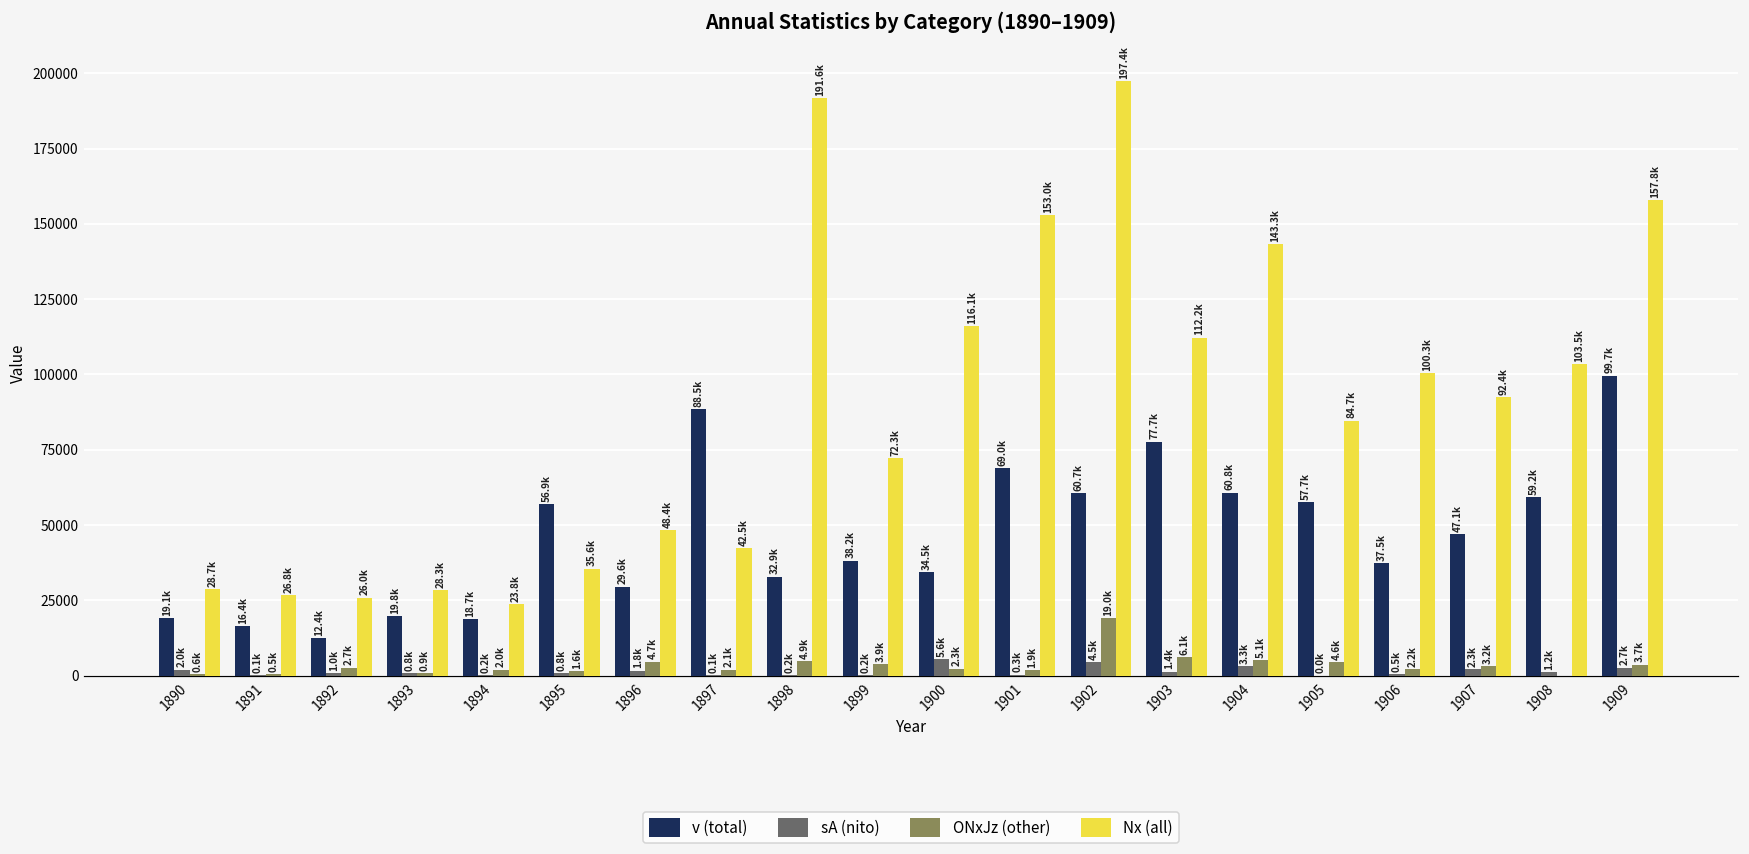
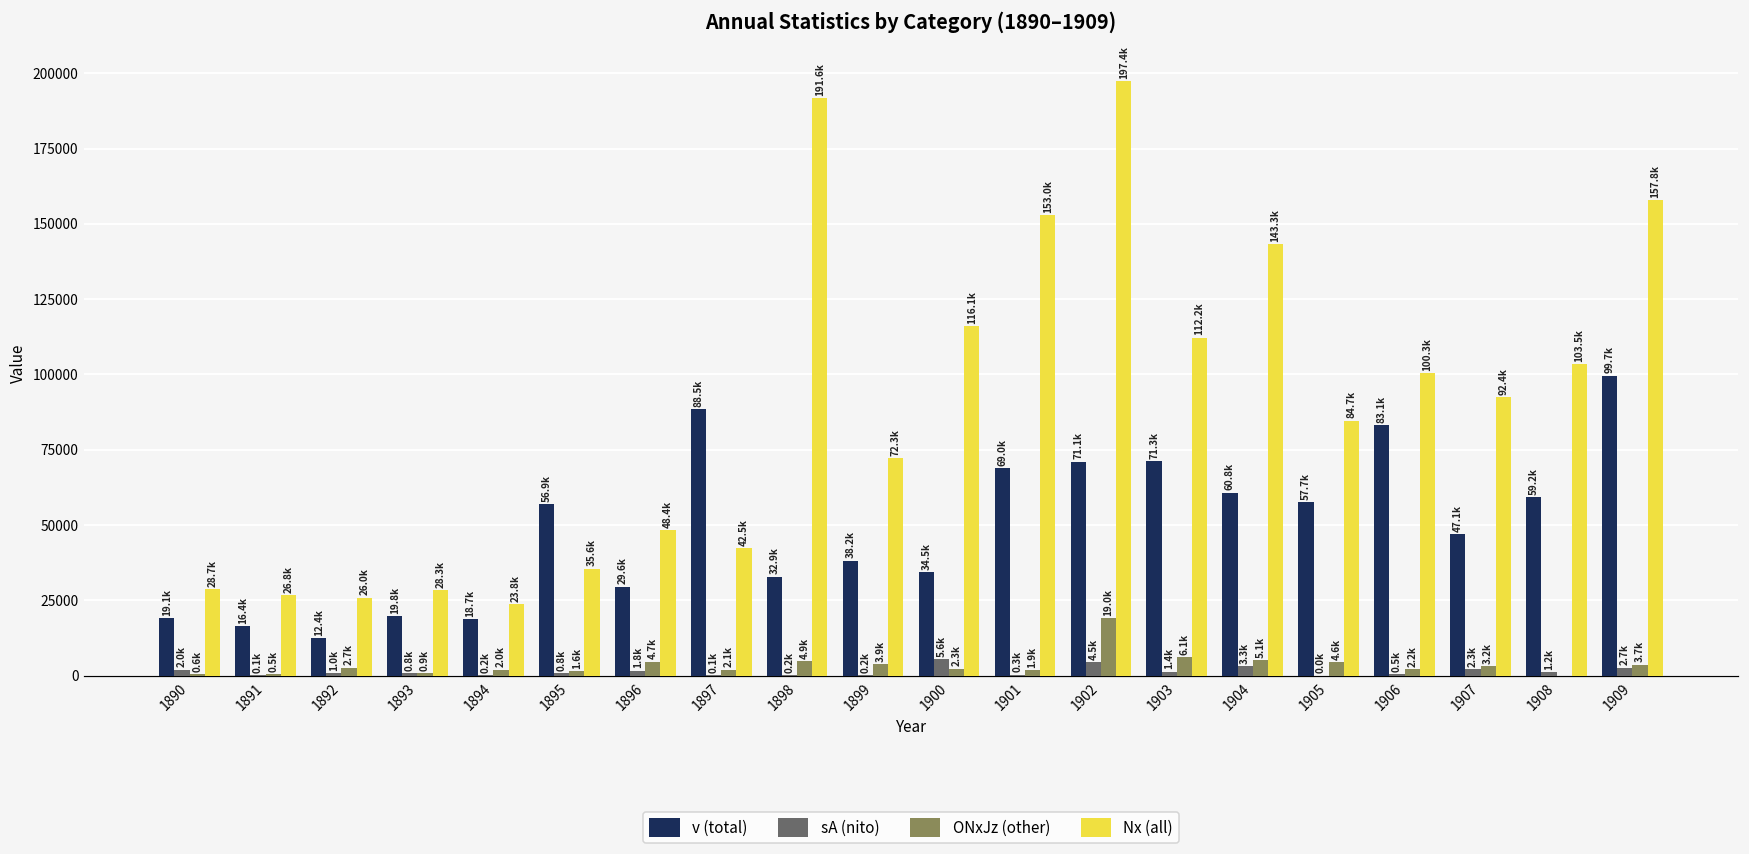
v (total), 1902: 60.7k -> 71.1k
v (total), 1903: 77.7k -> 71.3k
v (total), 1906: 37.5k -> 83.1k
